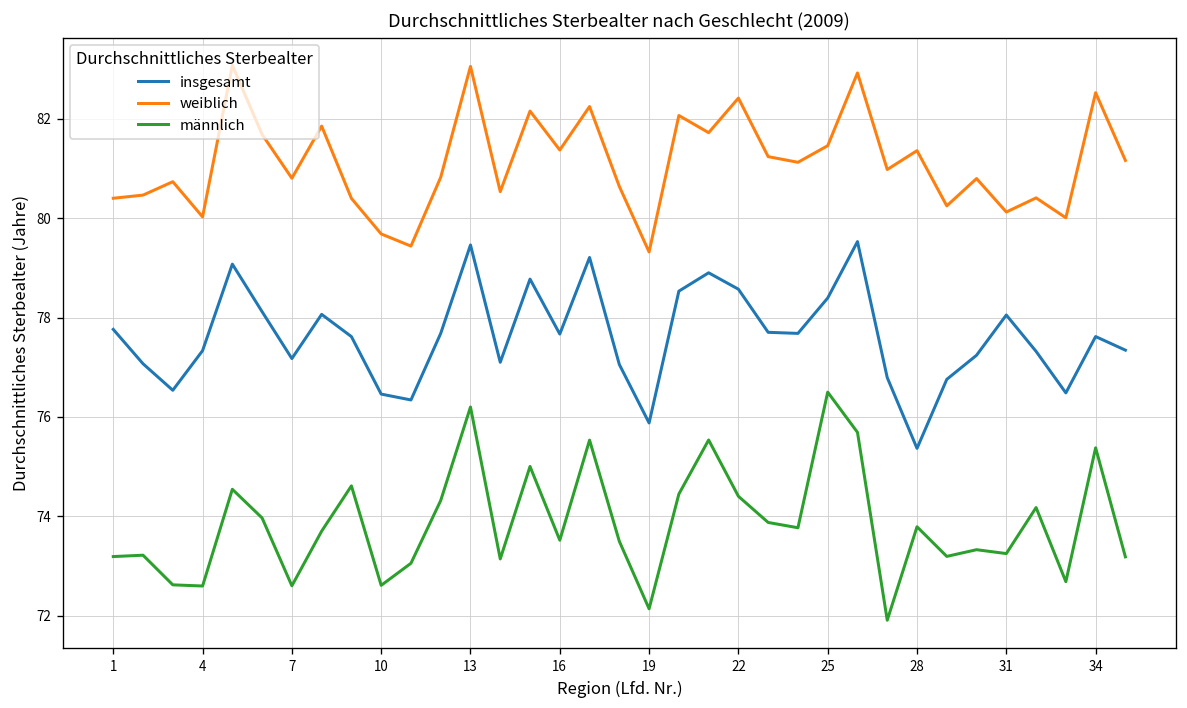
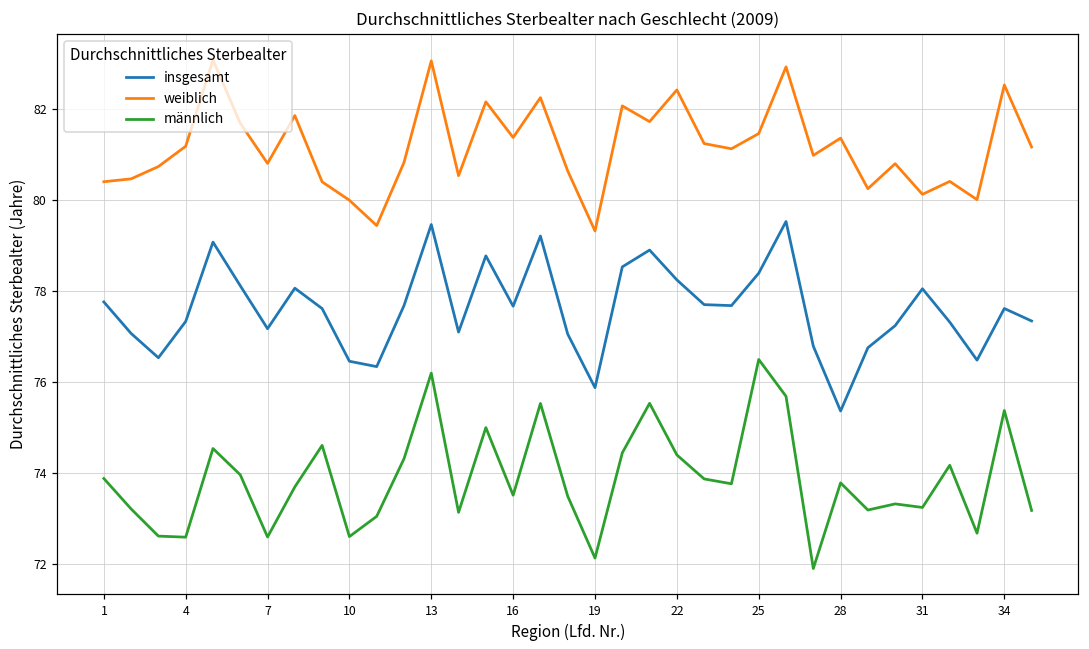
männlich, 1: 73.2 -> 73.9
weiblich, 4: 80.0 -> 81.2
weiblich, 10: 79.7 -> 80.0
insgesamt, 22: 78.6 -> 78.2
